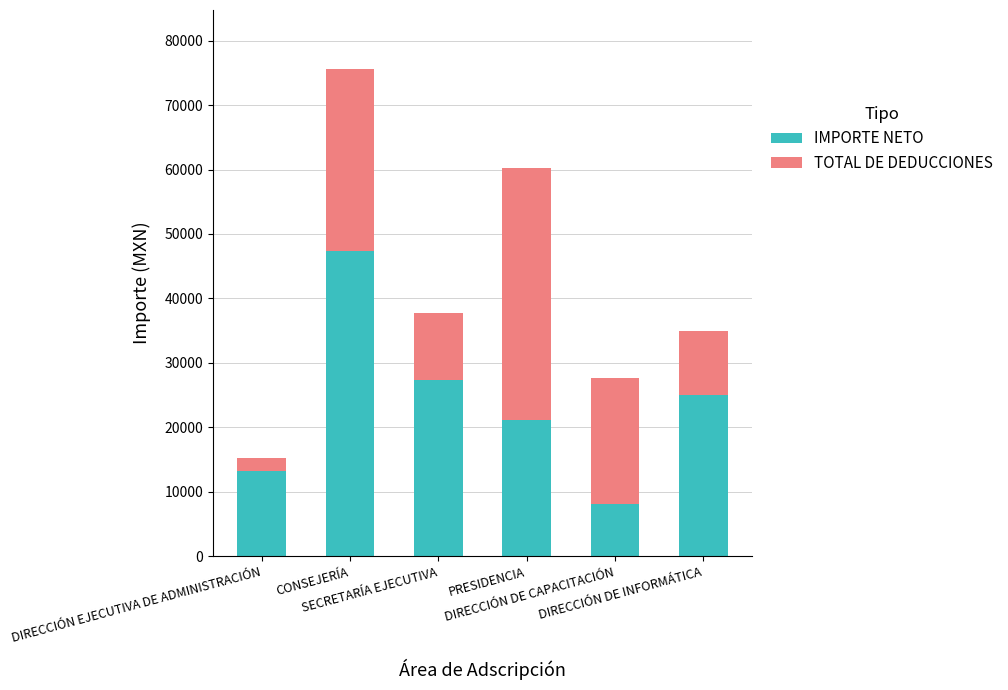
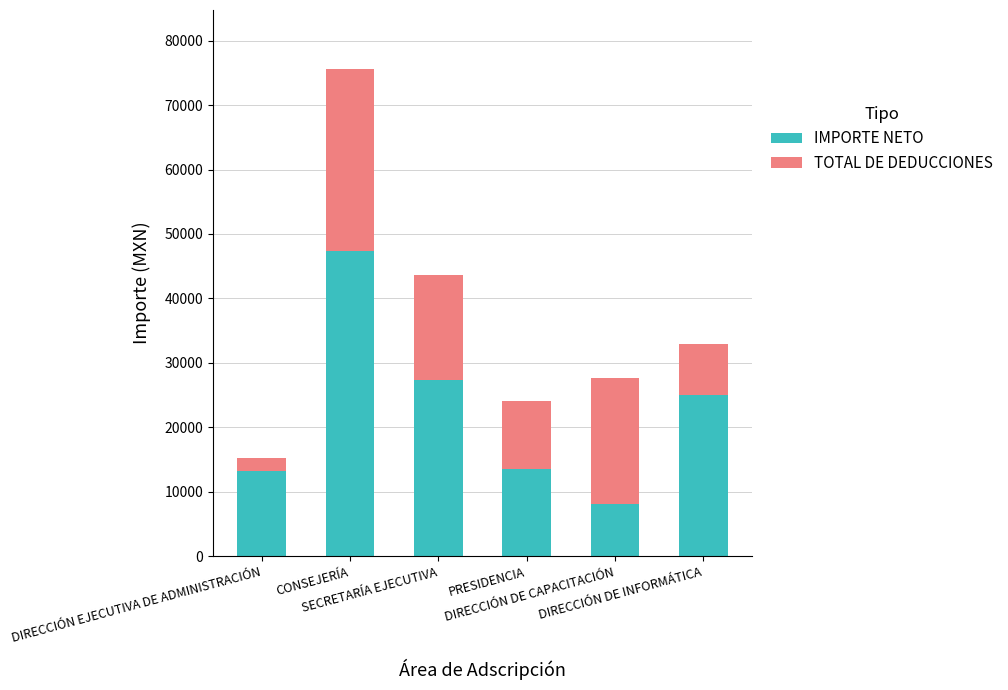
TOTAL DE DEDUCCIONES, SECRETARÍA EJECUTIVA: 10000 -> 16000
IMPORTE NETO, PRESIDENCIA: 21000 -> 14000
TOTAL DE DEDUCCIONES, PRESIDENCIA: 39000 -> 10000
TOTAL DE DEDUCCIONES, DIRECCIÓN DE INFORMÁTICA: 10000 -> 8000
